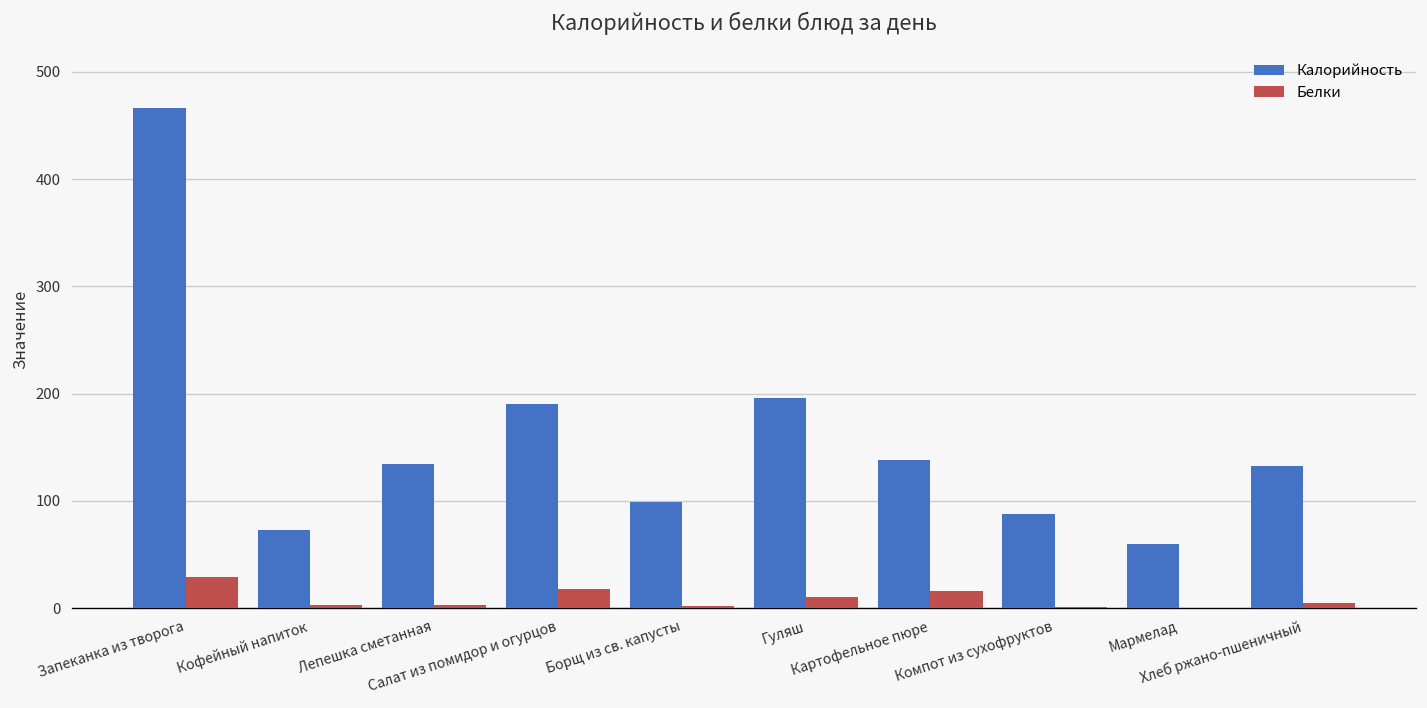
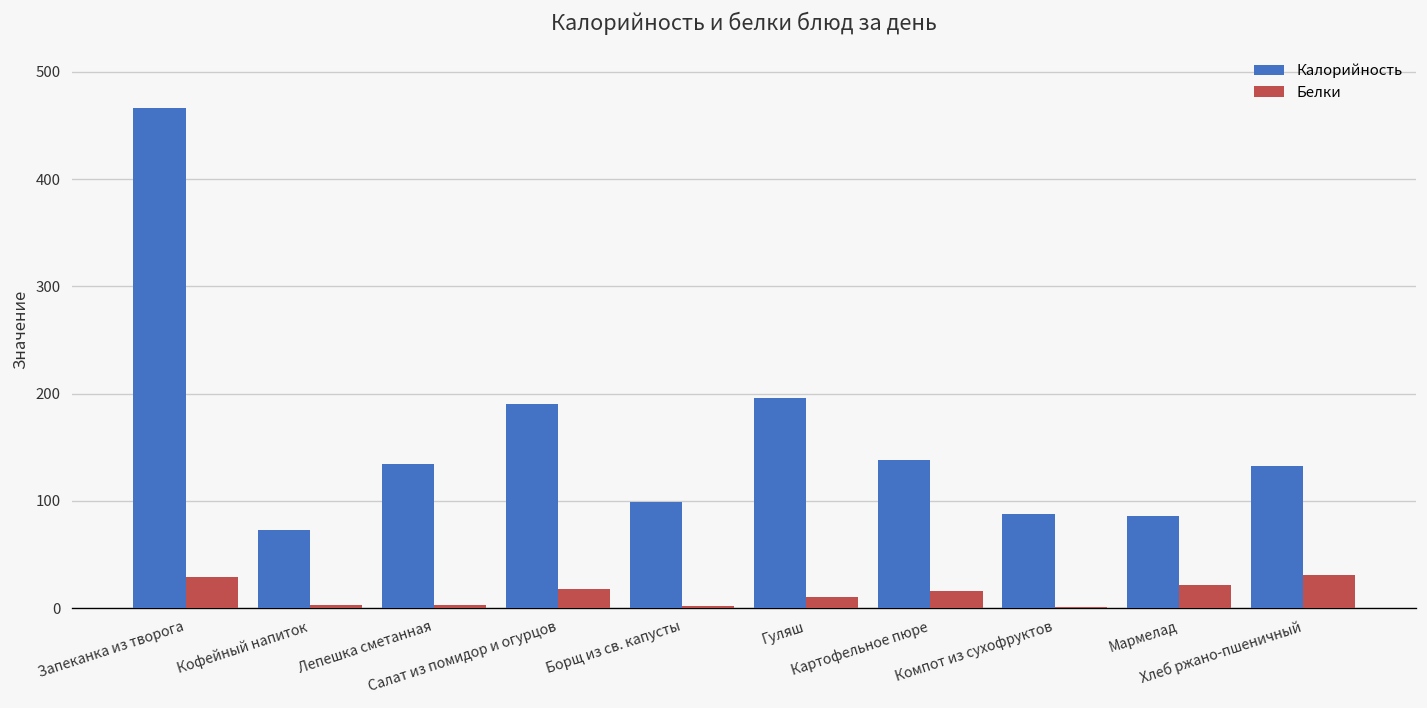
Калорийность, Мармелад: 60 -> 90
Белки, Мармелад: 0 -> 20
Белки, Хлеб ржано-пшеничный: 0 -> 30
